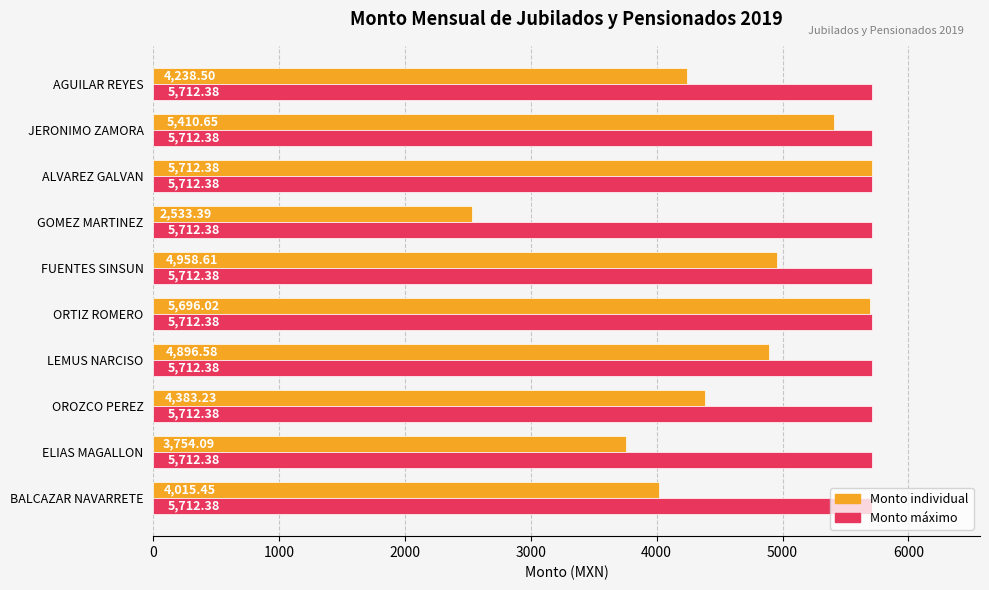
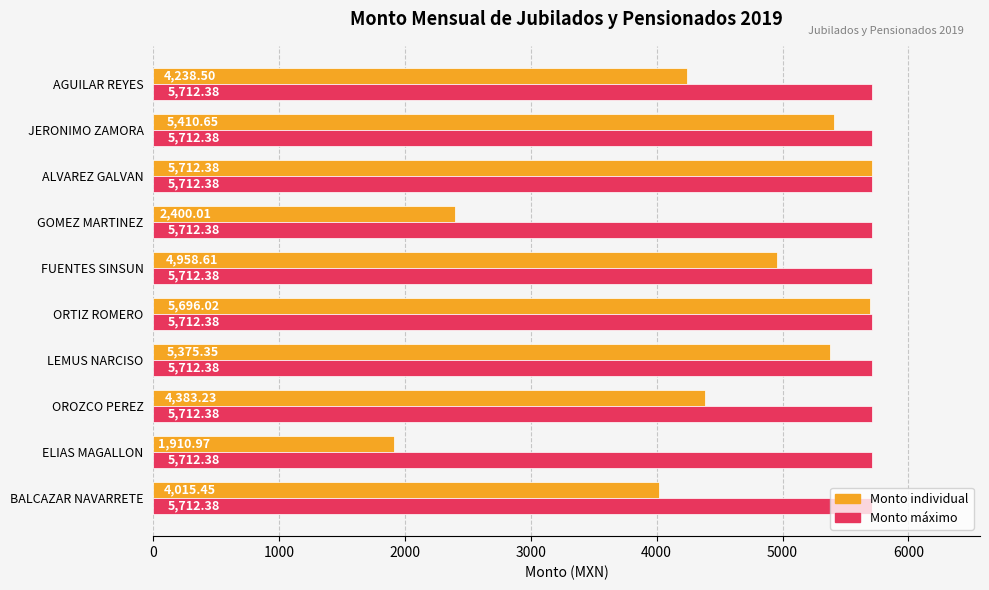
Monto individual, GOMEZ MARTINEZ: 2,533.39 -> 2,400.01
Monto individual, LEMUS NARCISO: 4,896.58 -> 5,375.35
Monto individual, ELIAS MAGALLON: 3,754.09 -> 1,910.97
